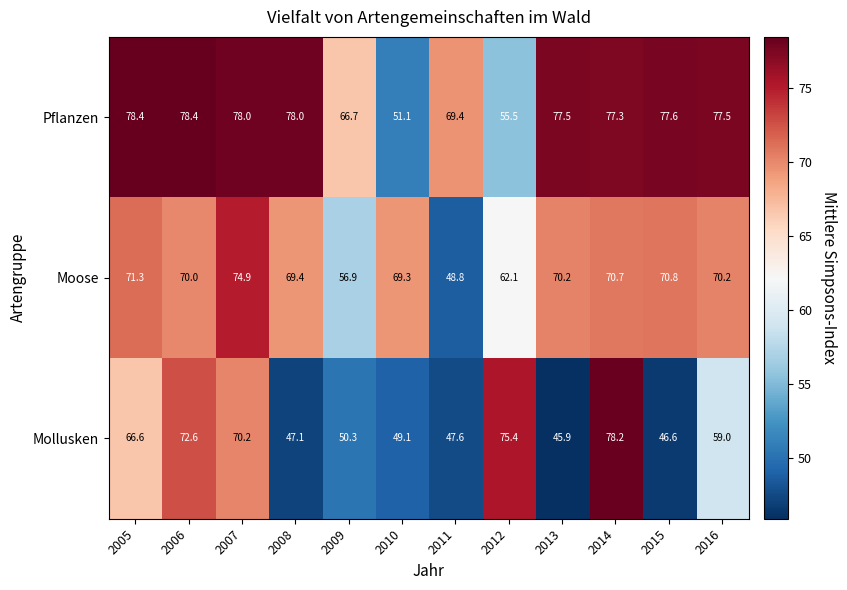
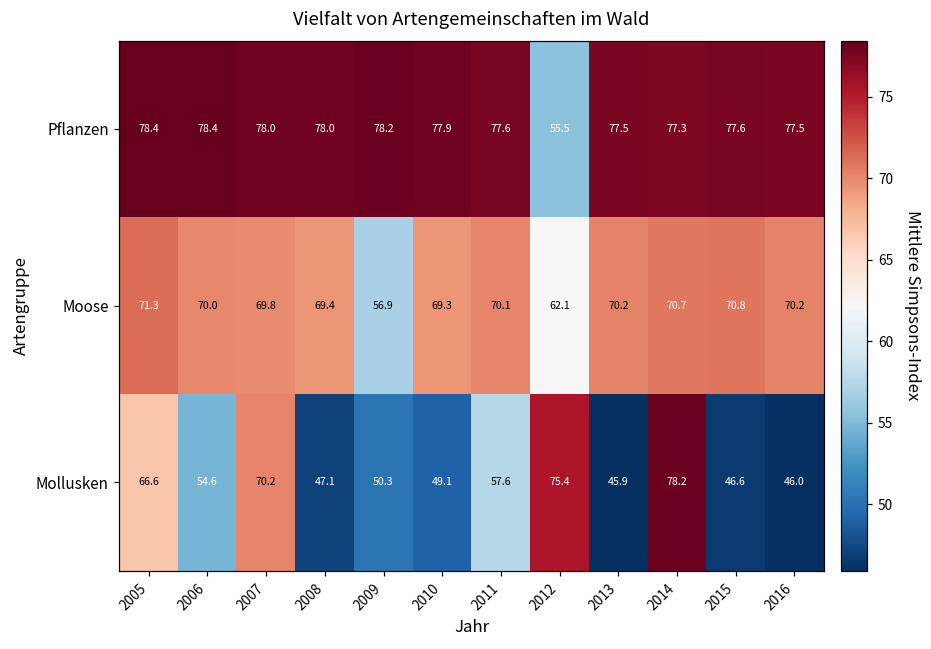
Pflanzen, 2009: 66.7 -> 78.2
Pflanzen, 2010: 51.1 -> 77.9
Pflanzen, 2011: 69.4 -> 77.6
Moose, 2007: 74.9 -> 69.8
Moose, 2011: 48.8 -> 70.1
Mollusken, 2006: 72.6 -> 54.6
Mollusken, 2011: 47.6 -> 57.6
Mollusken, 2016: 59.0 -> 46.0
